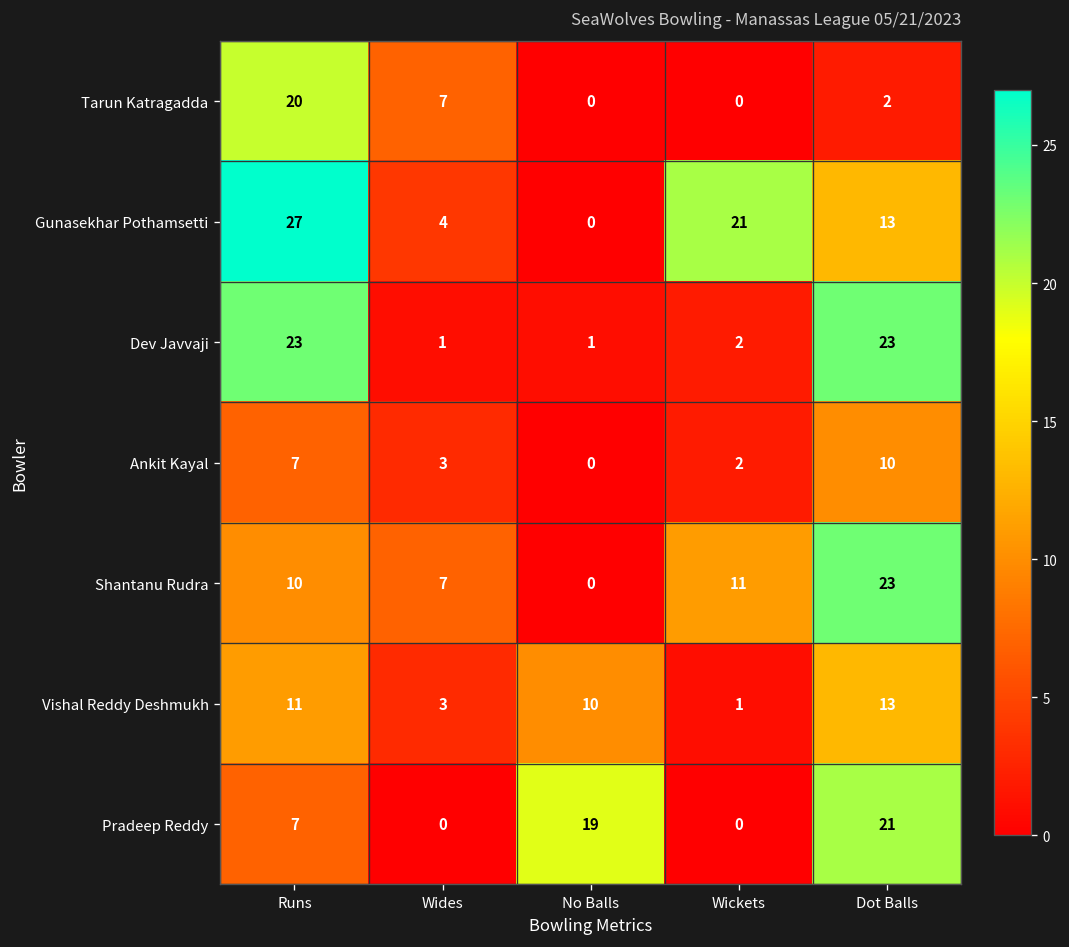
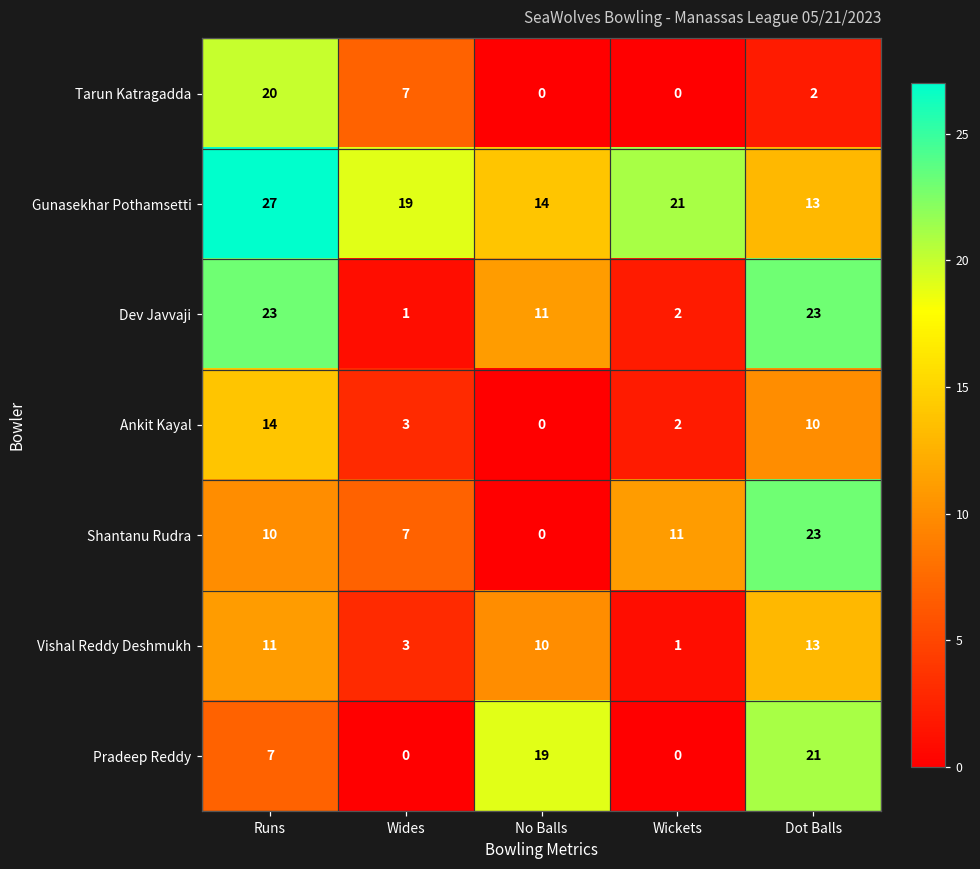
Gunasekhar Pothamsetti, Wides: 4 -> 19
Gunasekhar Pothamsetti, No Balls: 0 -> 14
Dev Javvaji, No Balls: 1 -> 11
Ankit Kayal, Runs: 7 -> 14
